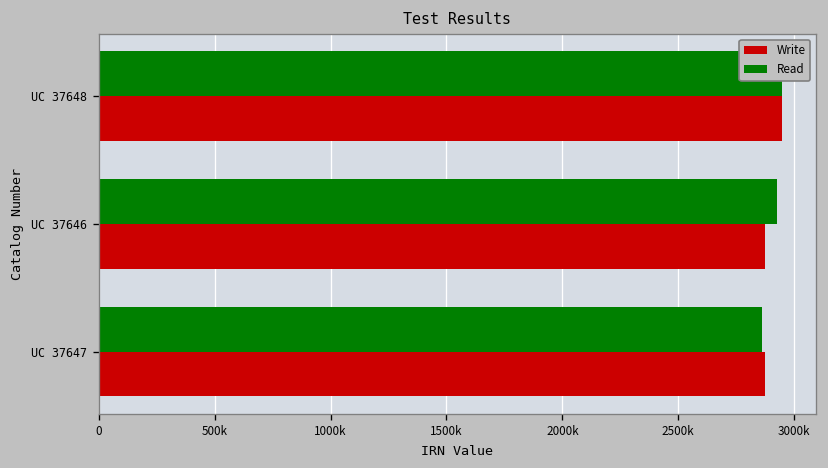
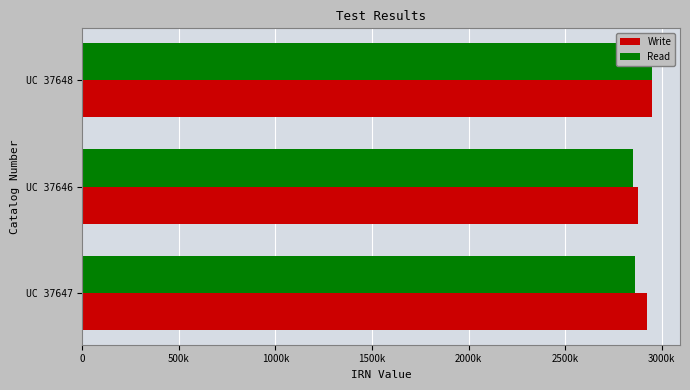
Read, UC 37646: 2930000 -> 2850000
Write, UC 37647: 2870000 -> 2920000
